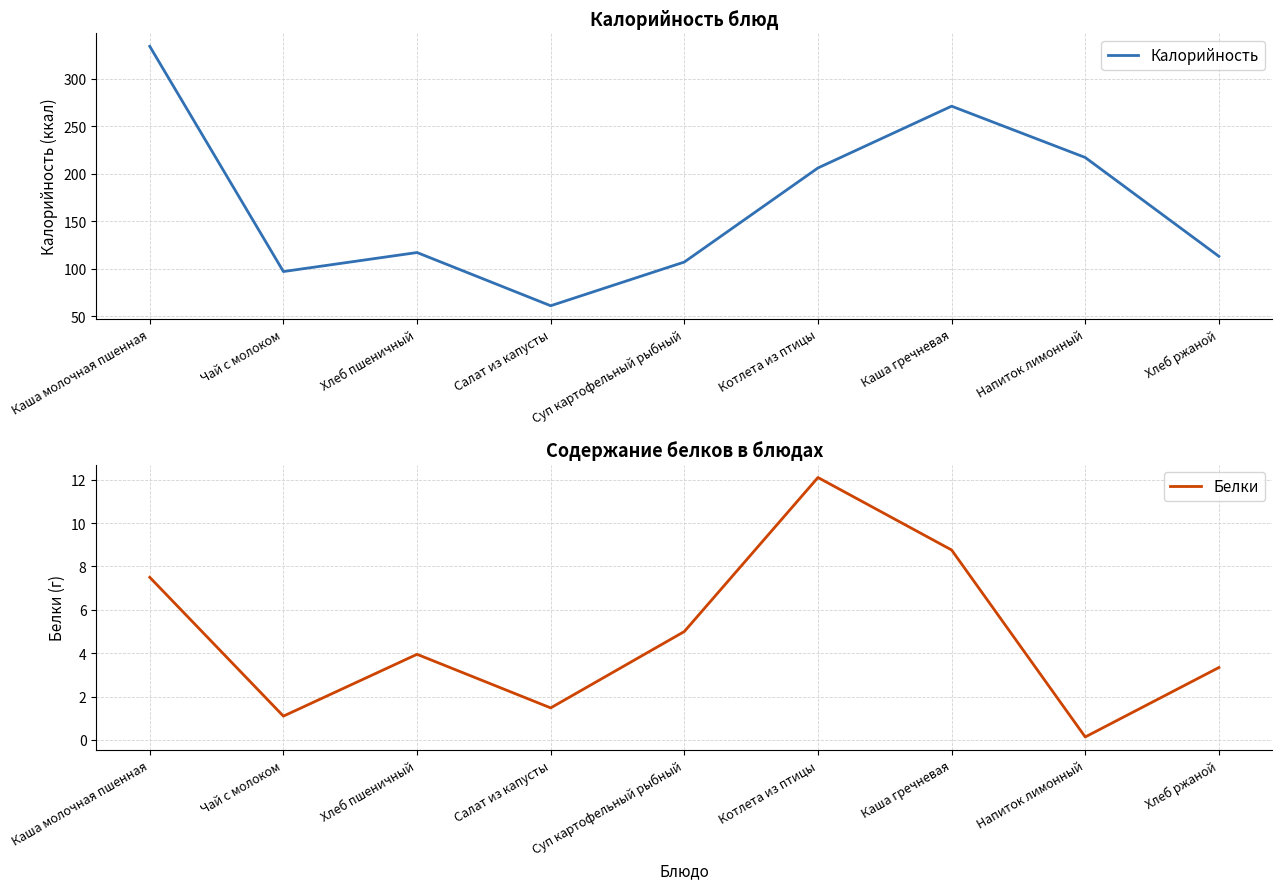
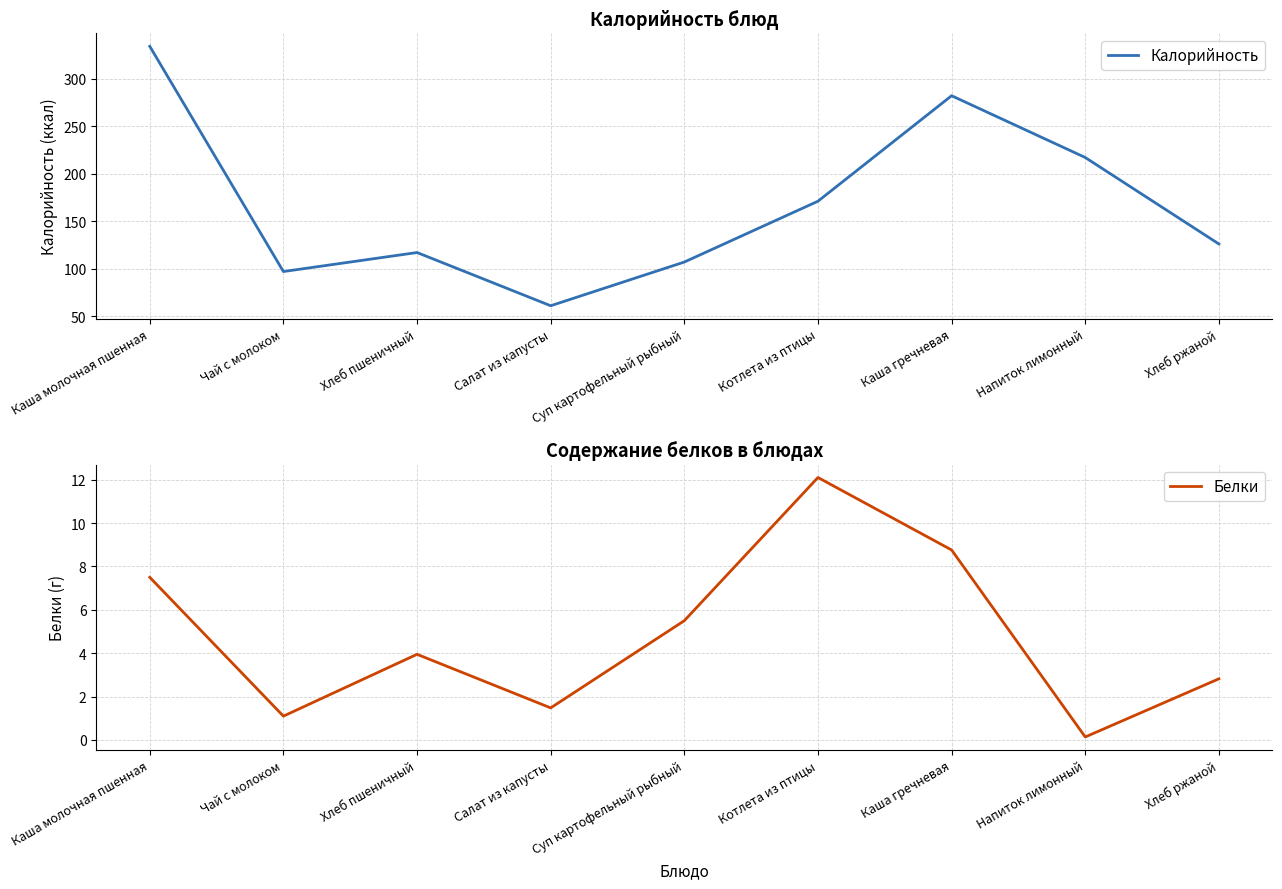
Калорийность блюд, Котлета из птицы: 210 -> 170
Калорийность блюд, Каша гречневая: 270 -> 280
Калорийность блюд, Хлеб ржаной: 110 -> 130
Содержание белков в блюдах, Суп картофельный рыбный: 5.0 -> 5.5
Содержание белков в блюдах, Хлеб ржаной: 3.3 -> 2.8
